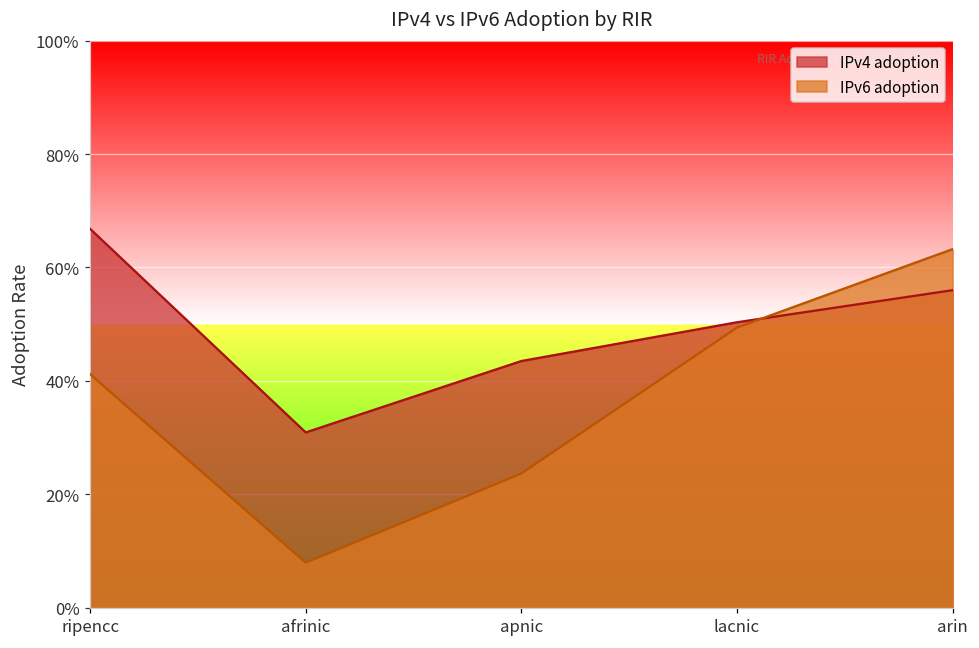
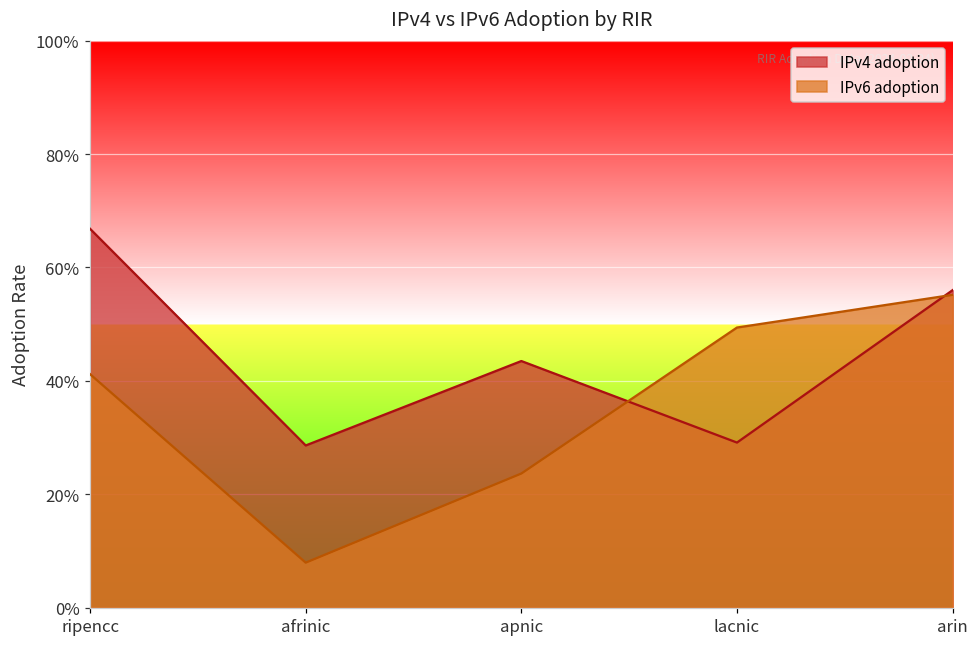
IPv4 adoption, afrinic: 31% -> 29%
IPv4 adoption, lacnic: 50% -> 29%
IPv6 adoption, arin: 63% -> 55%
